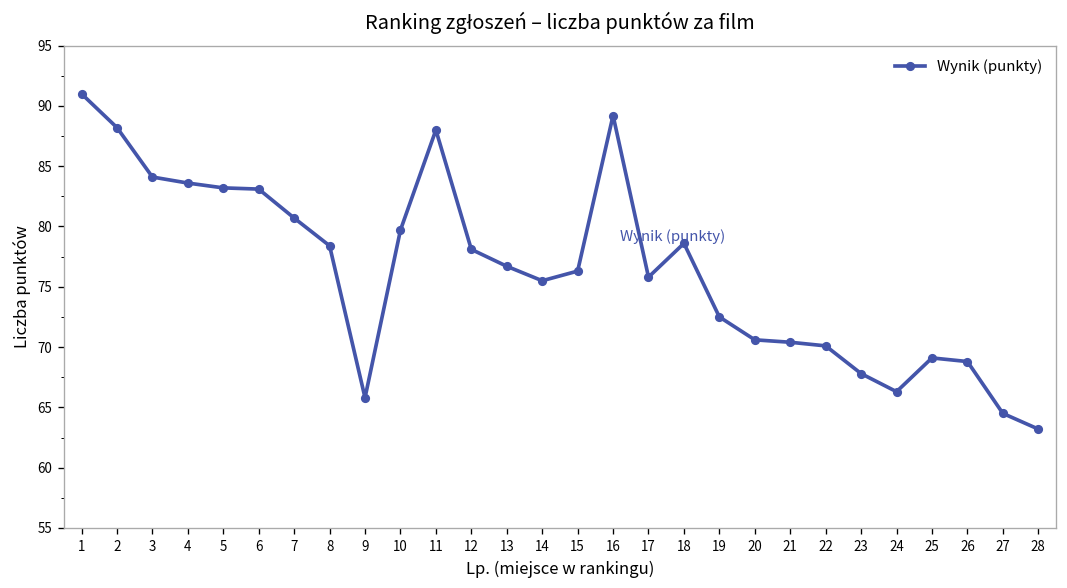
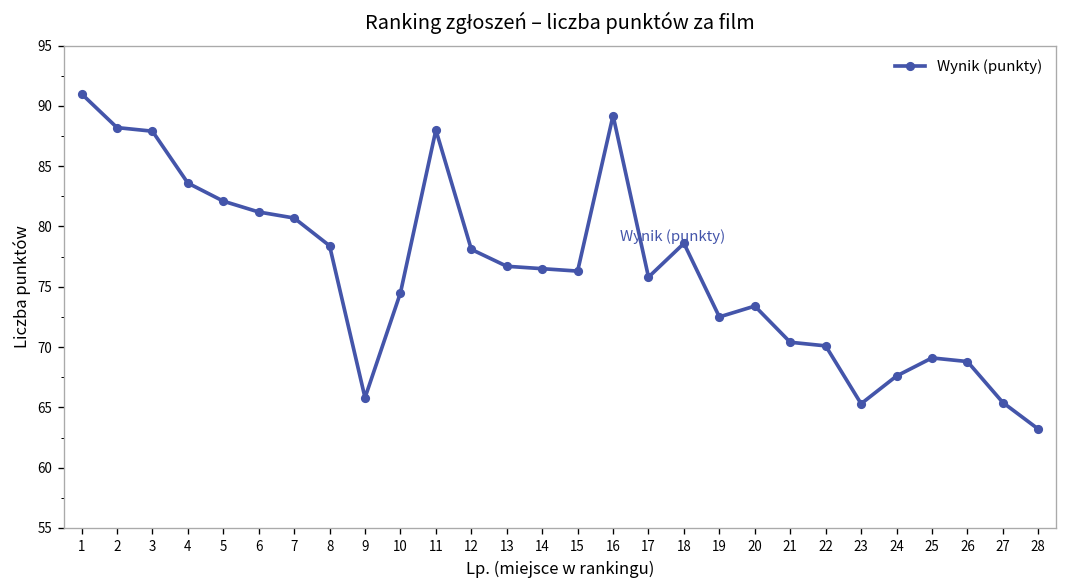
3: 84.1 -> 87.9
5: 83.2 -> 82.1
6: 83.1 -> 81.2
10: 79.7 -> 74.5
14: 75.5 -> 76.5
20: 70.6 -> 73.4
23: 67.8 -> 65.3
24: 66.3 -> 67.6
27: 64.5 -> 65.4
